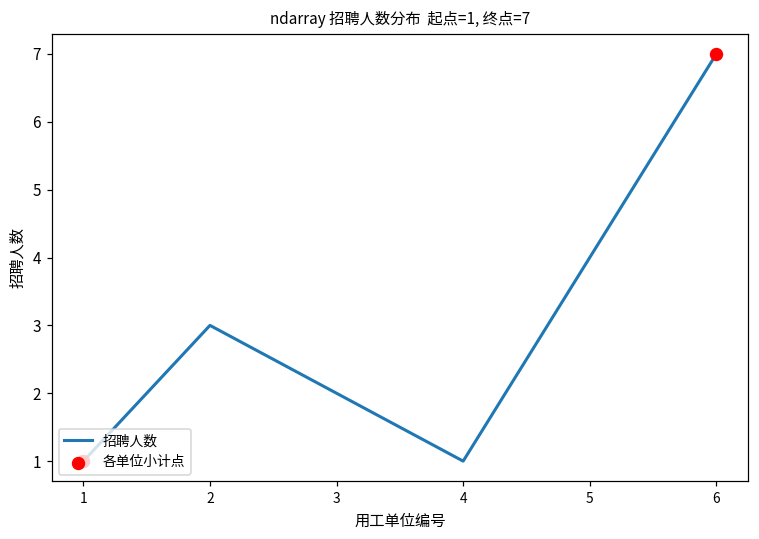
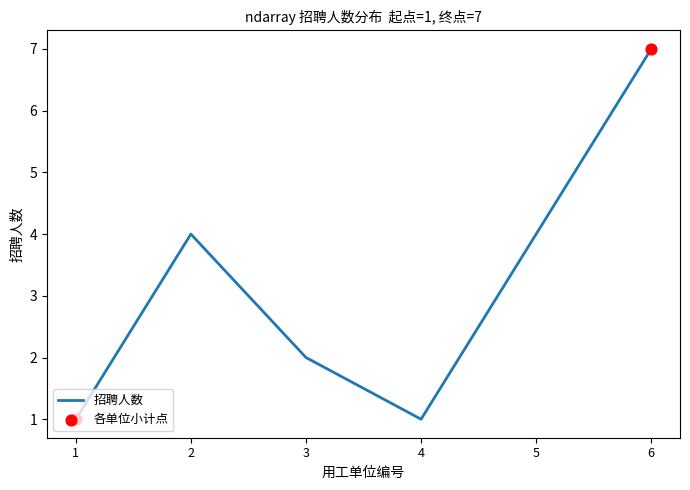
招聘人数, 2: 3 -> 4
